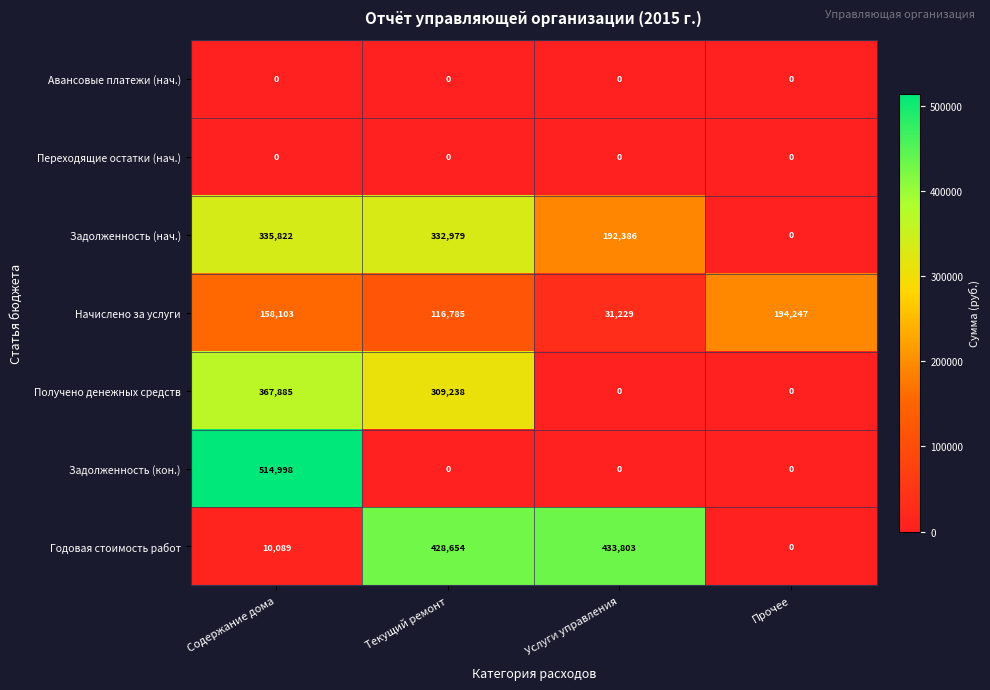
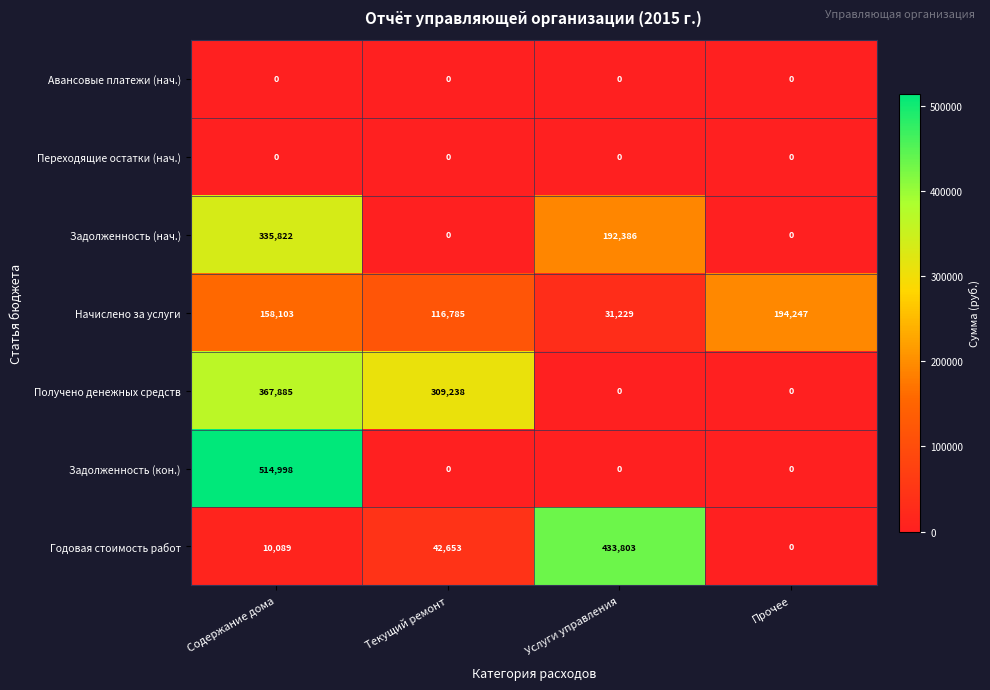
Задолженность (нач.), Текущий ремонт: 332,979 -> 0
Годовая стоимость работ, Текущий ремонт: 428,654 -> 42,653
